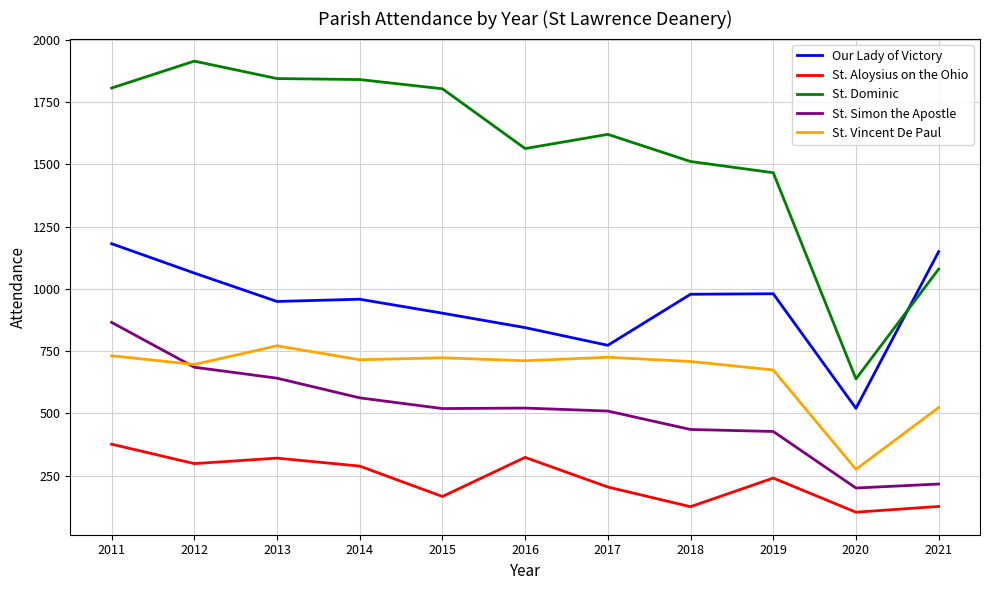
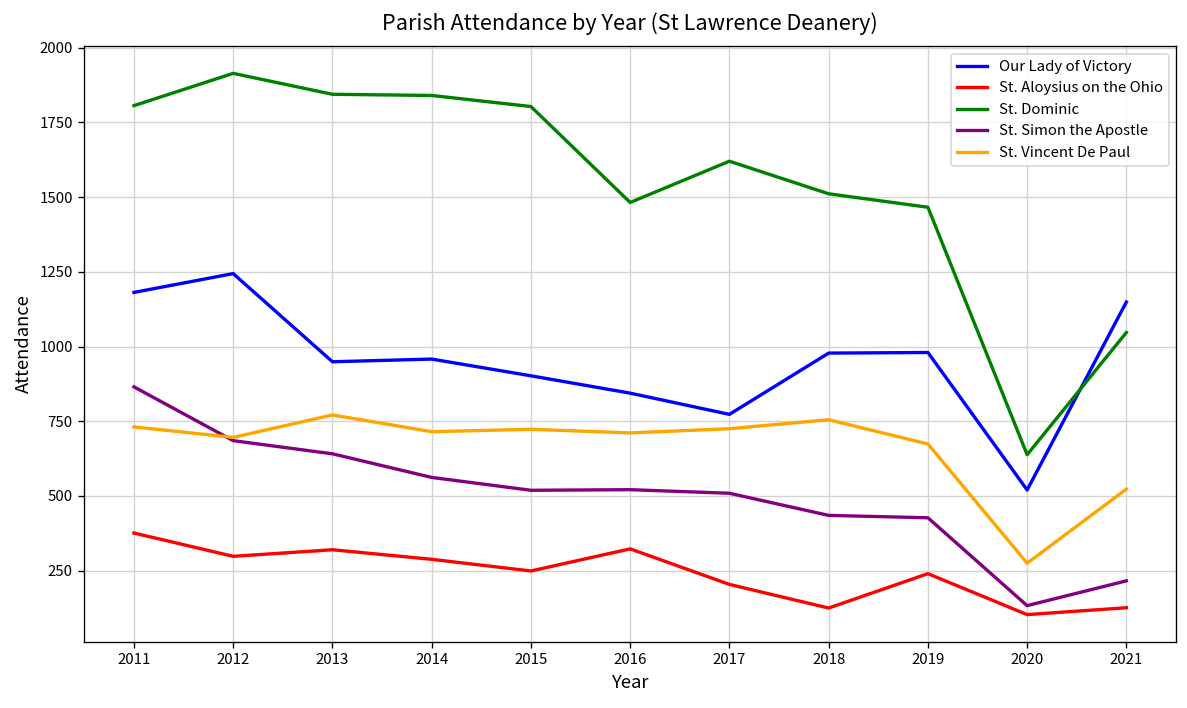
Our Lady of Victory, 2012: 1060 -> 1240
St. Aloysius on the Ohio, 2015: 170 -> 250
St. Dominic, 2016: 1560 -> 1480
St. Vincent De Paul, 2018: 710 -> 760
St. Simon the Apostle, 2020: 200 -> 130
St. Dominic, 2021: 1080 -> 1050
